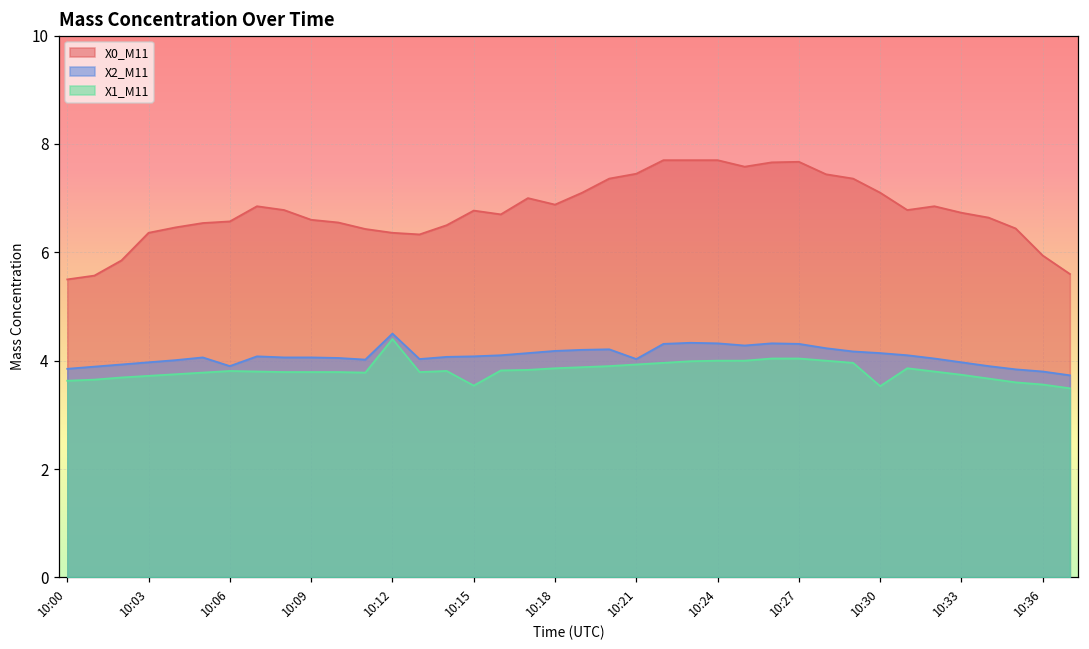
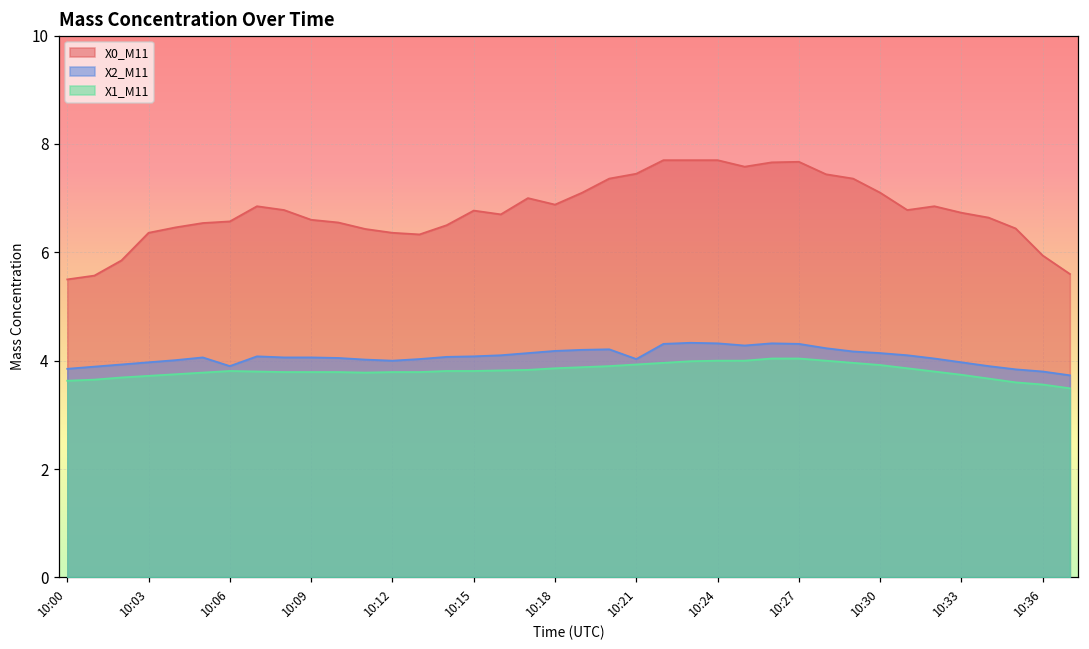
X2_M11, 10:12: 4.5 -> 4.0
X1_M11, 10:12: 4.4 -> 3.8
X1_M11, 10:15: 3.5 -> 3.8
X1_M11, 10:30: 3.5 -> 3.9
